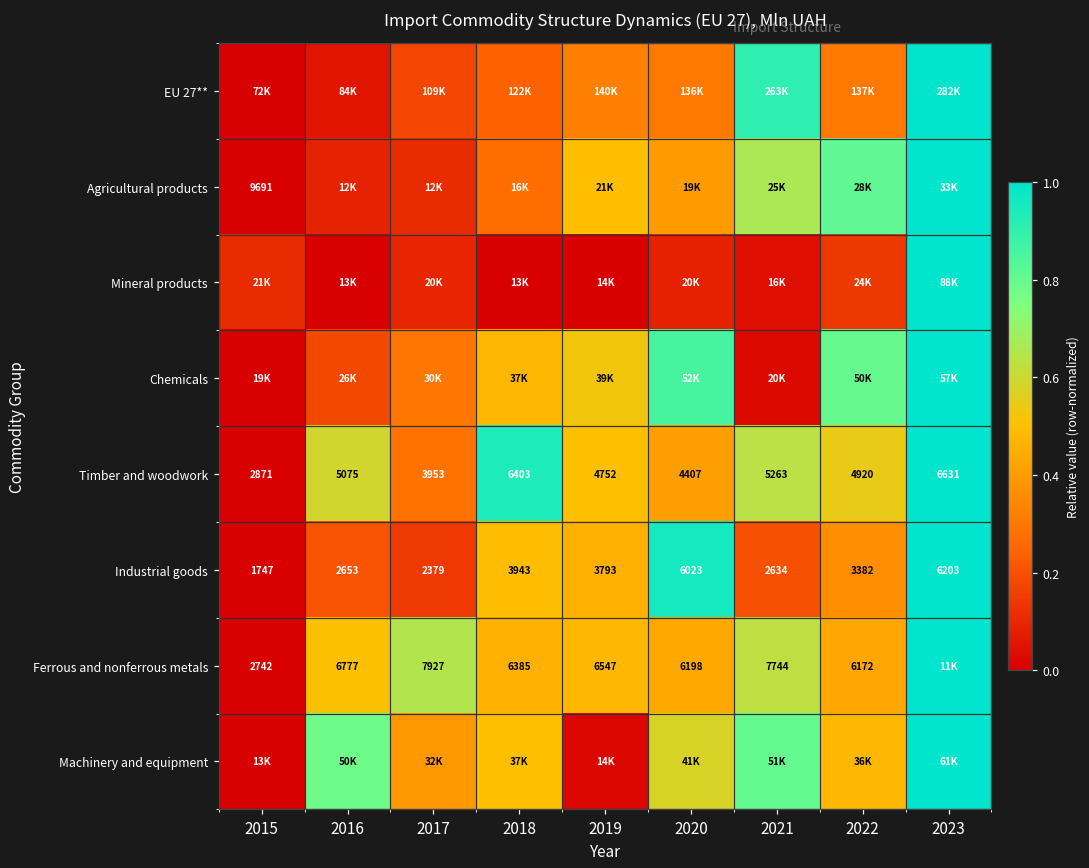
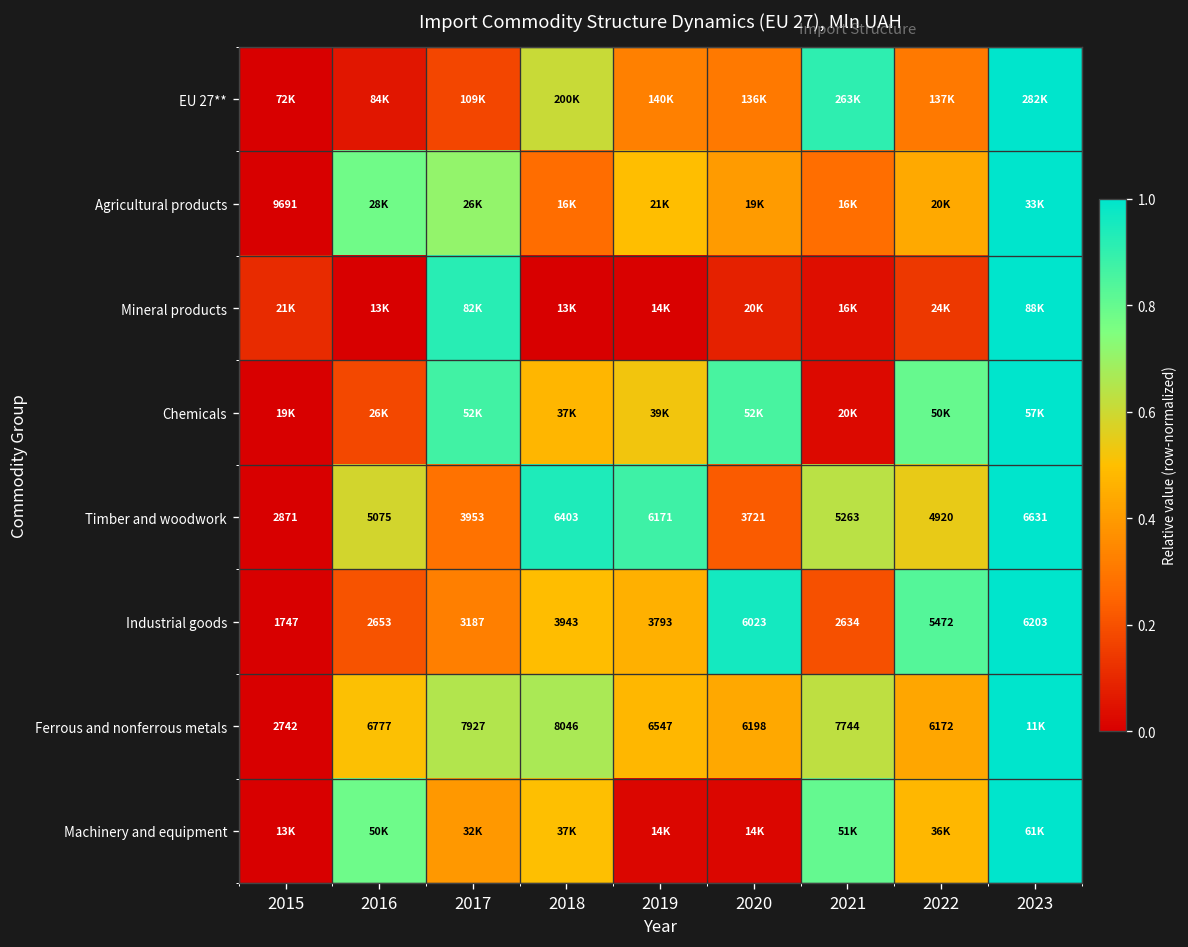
EU 27**, 2018: 122K -> 200K
Agricultural products, 2016: 12K -> 28K
Agricultural products, 2017: 12K -> 26K
Agricultural products, 2021: 25K -> 16K
Agricultural products, 2022: 28K -> 20K
Mineral products, 2017: 20K -> 82K
Chemicals, 2017: 30K -> 52K
Timber and woodwork, 2019: 4752 -> 6171
Timber and woodwork, 2020: 4407 -> 3721
Industrial goods, 2017: 2379 -> 3187
Industrial goods, 2022: 3382 -> 5472
Ferrous and nonferrous metals, 2018: 6385 -> 8046
Machinery and equipment, 2020: 41K -> 14K
